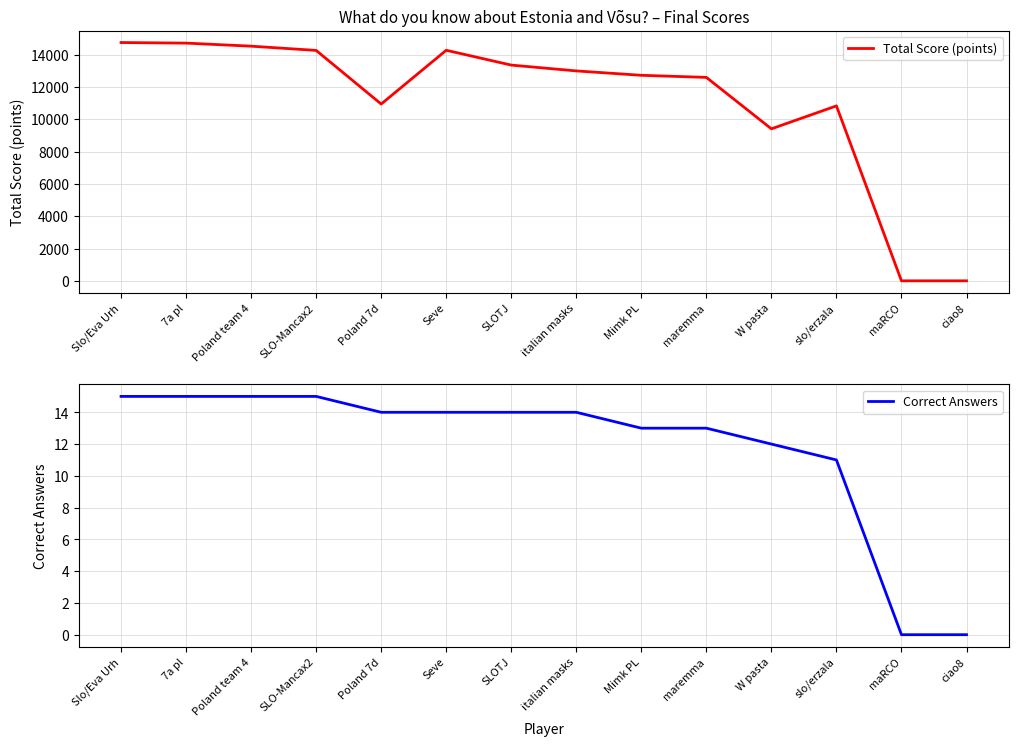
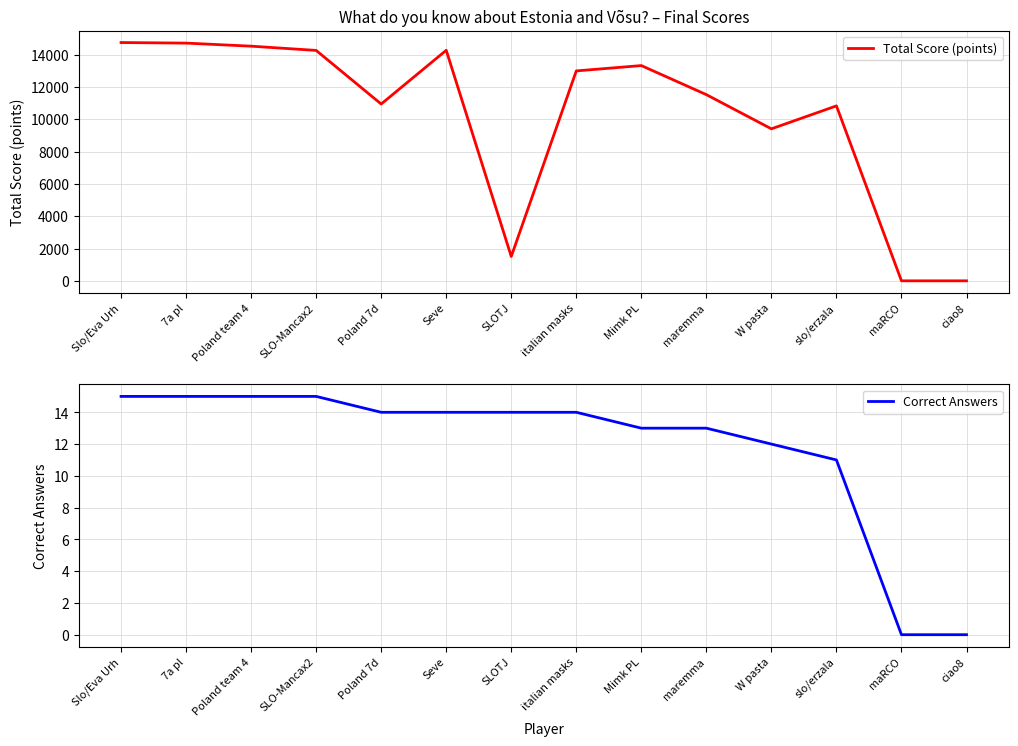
What do you know about Estonia and Võsu? – Final Scores, SLOTJ: 13400 -> 1500
What do you know about Estonia and Võsu? – Final Scores, Mimk PL: 12700 -> 13300
What do you know about Estonia and Võsu? – Final Scores, maremma: 12600 -> 11500
